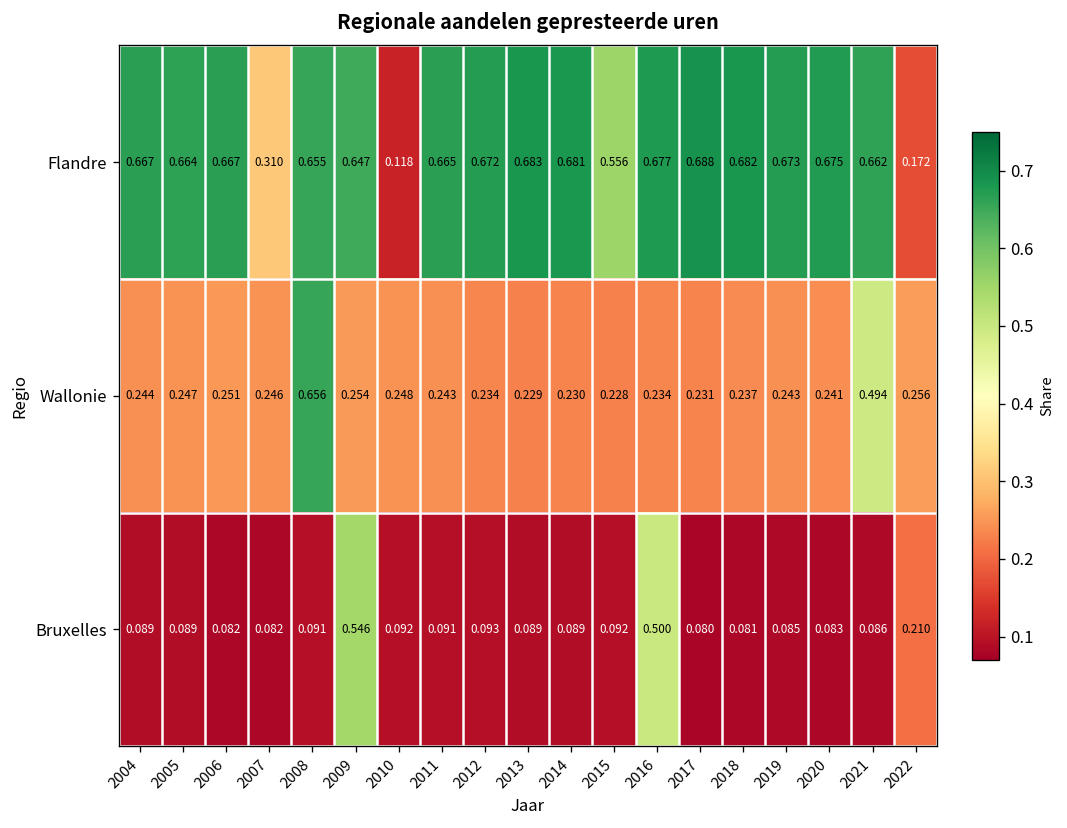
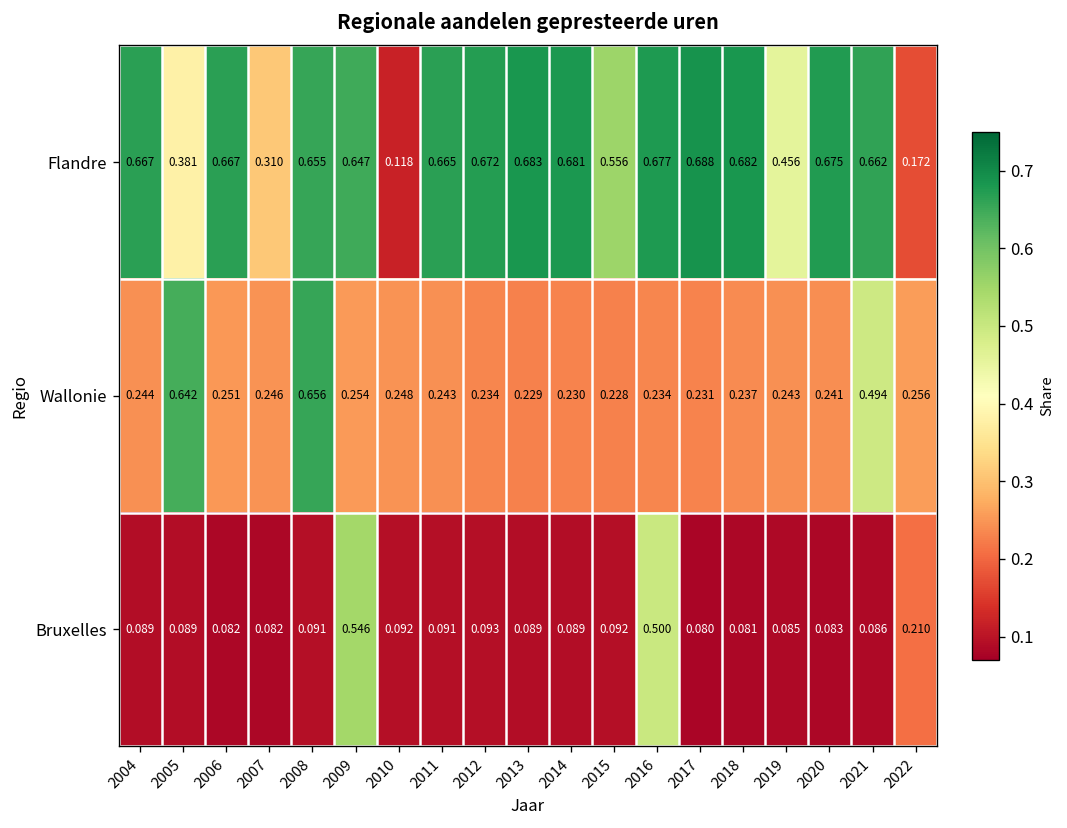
Flandre, 2005: 0.664 -> 0.381
Flandre, 2019: 0.673 -> 0.456
Wallonie, 2005: 0.247 -> 0.642
